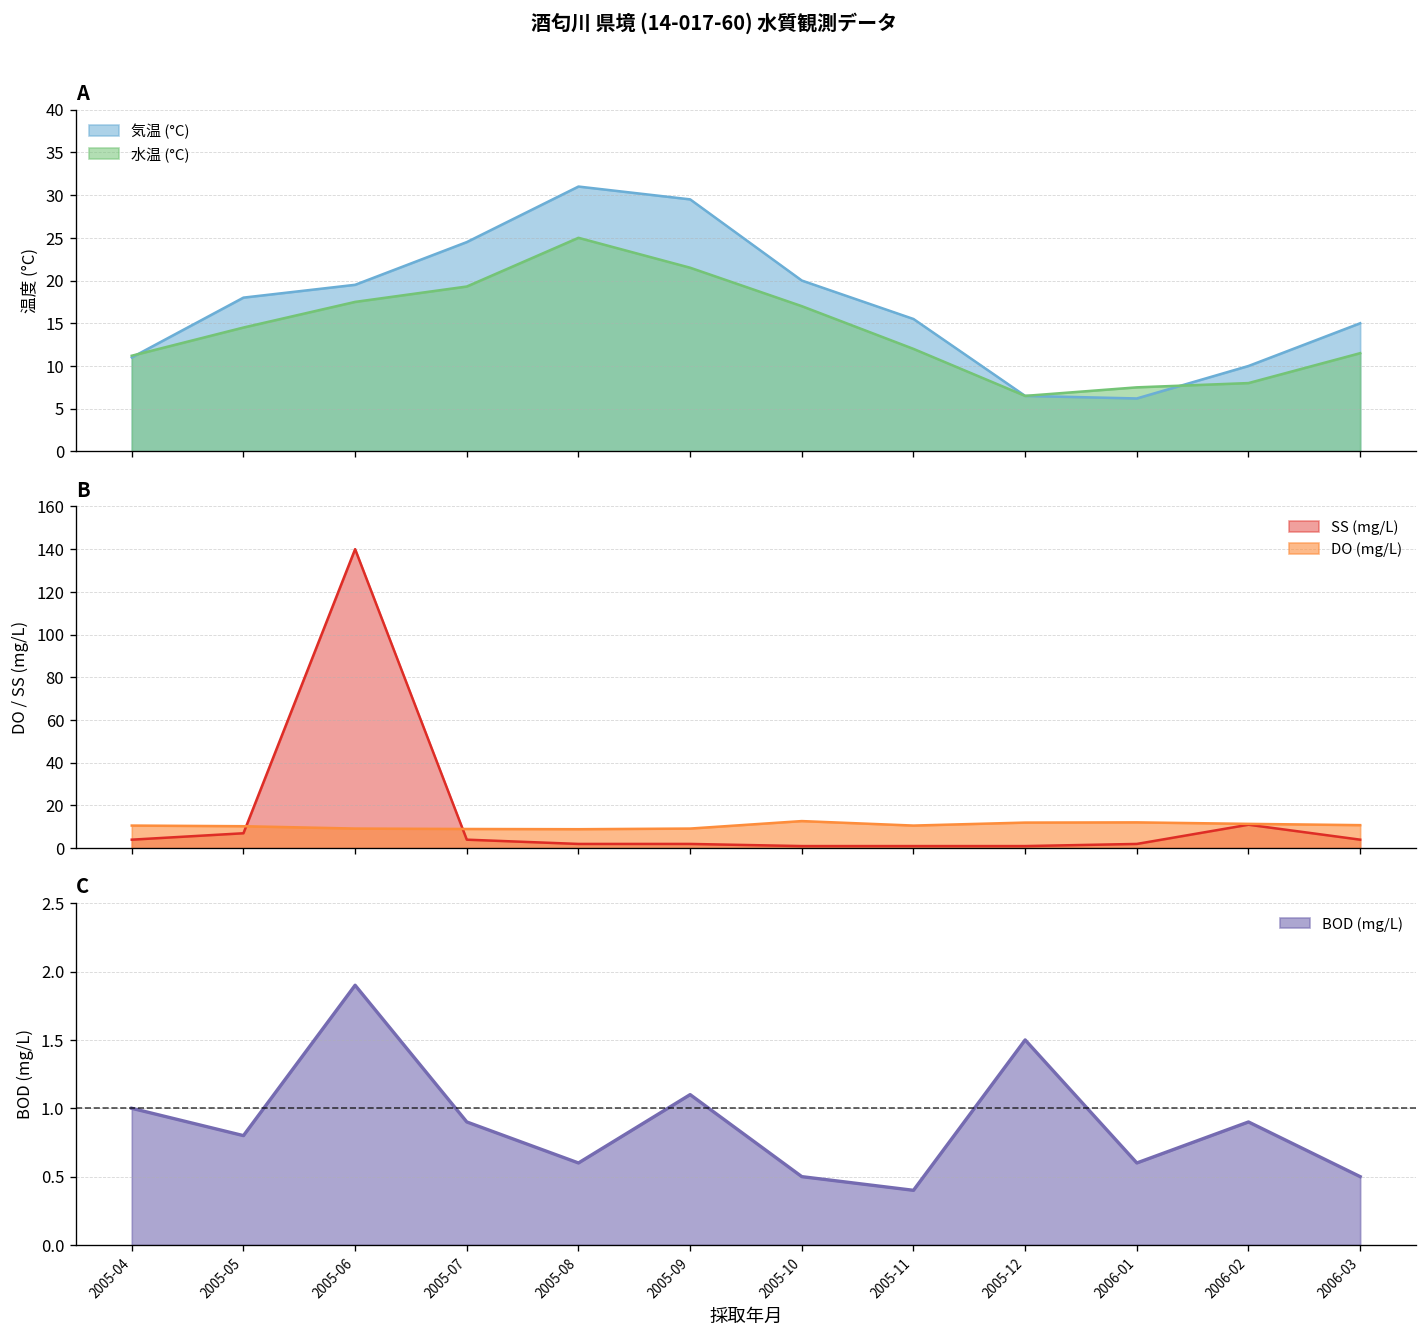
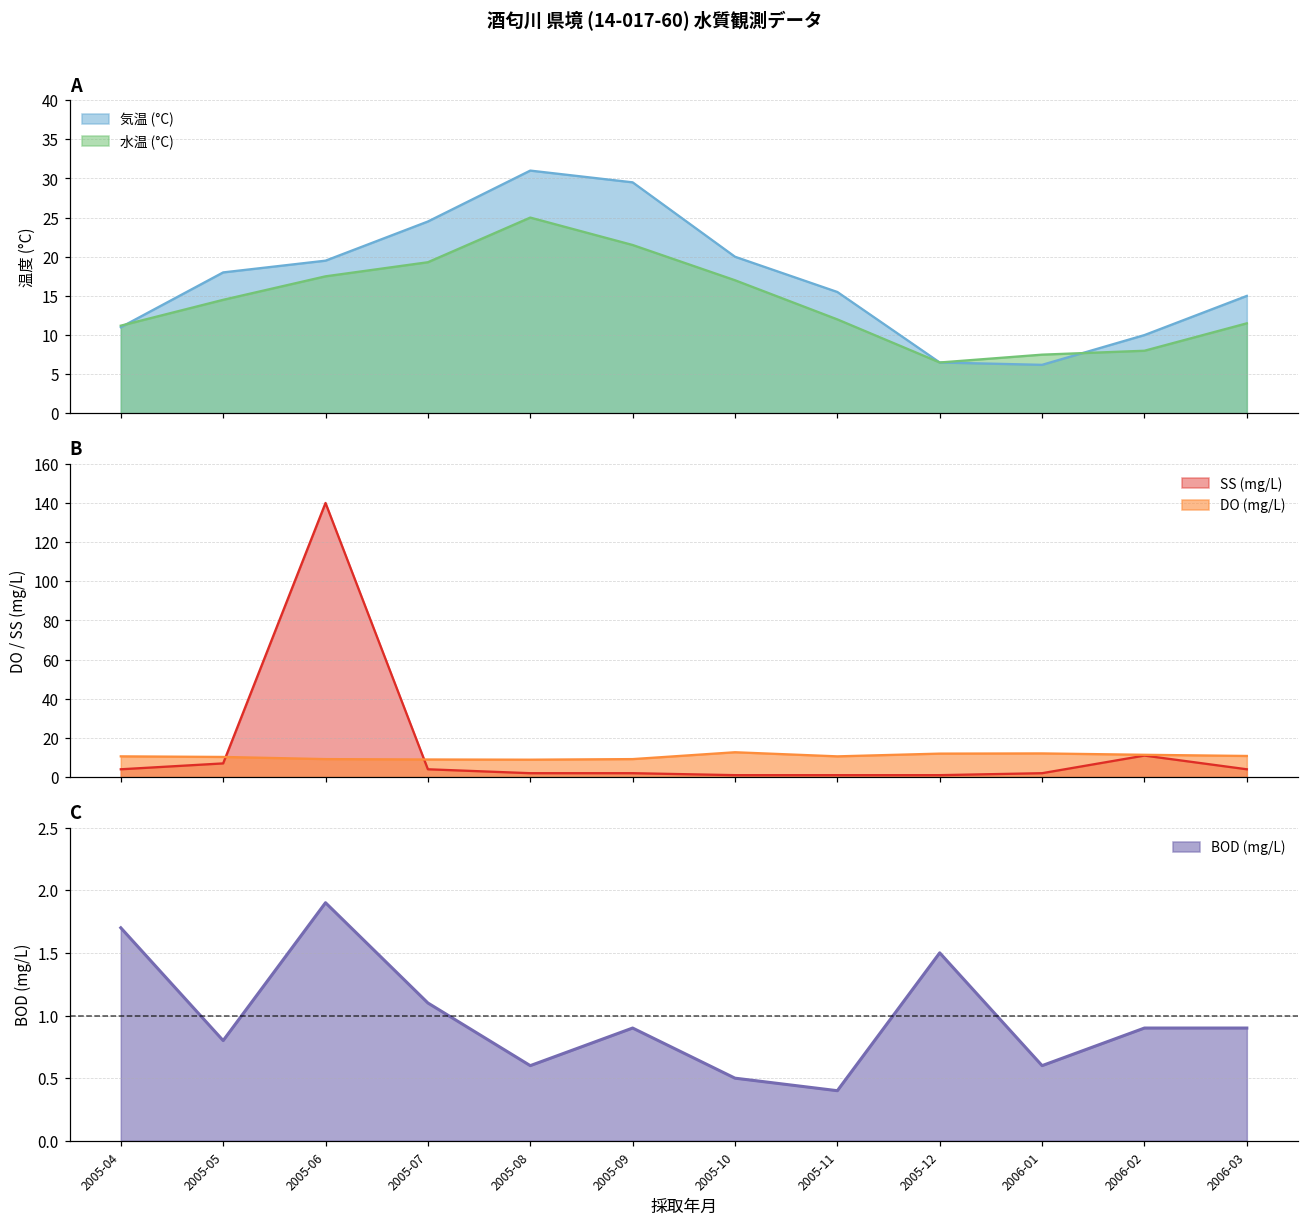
C, 2005-04: 1.0 -> 1.7
C, 2005-07: 0.9 -> 1.1
C, 2005-09: 1.1 -> 0.9
C, 2006-03: 0.5 -> 0.9
